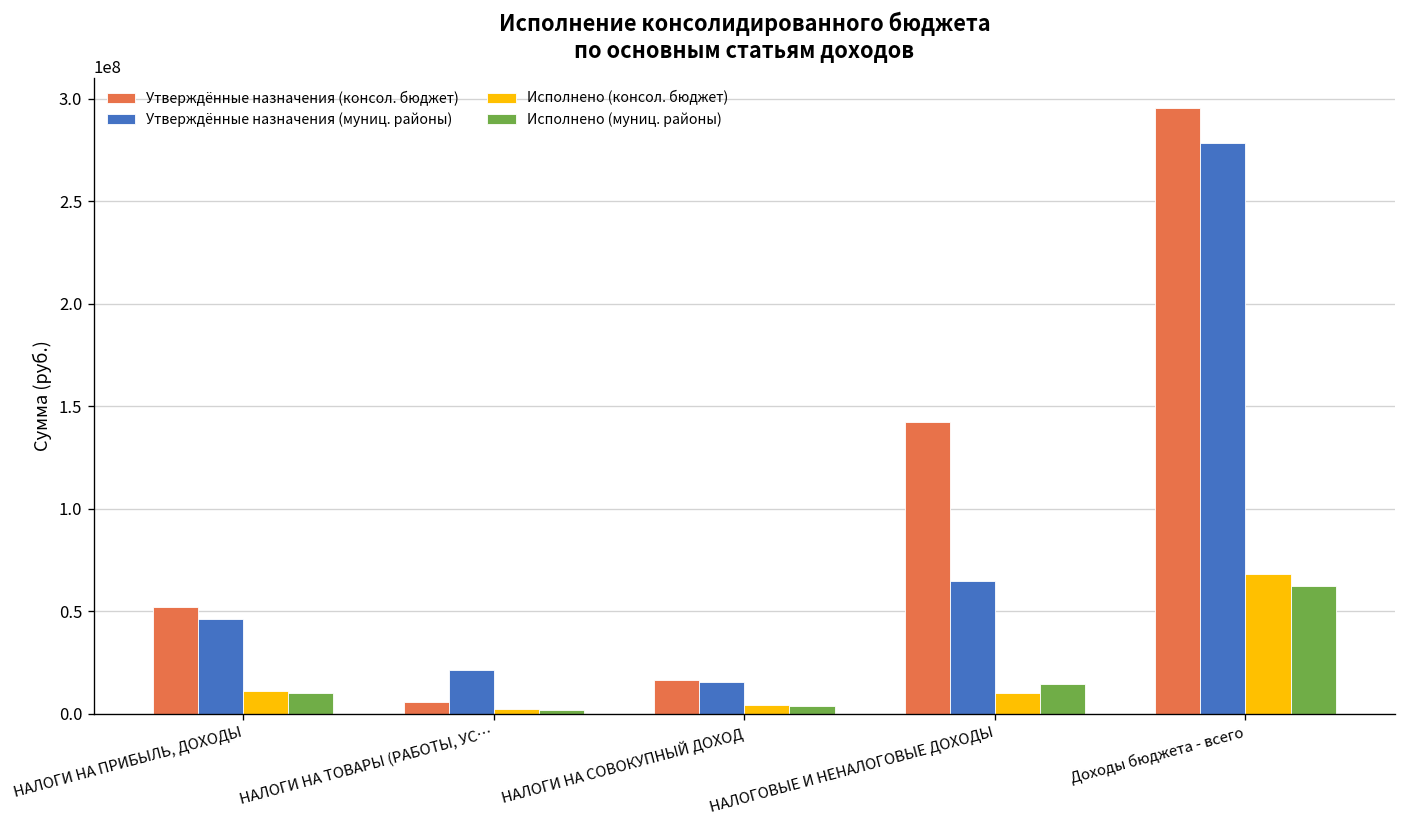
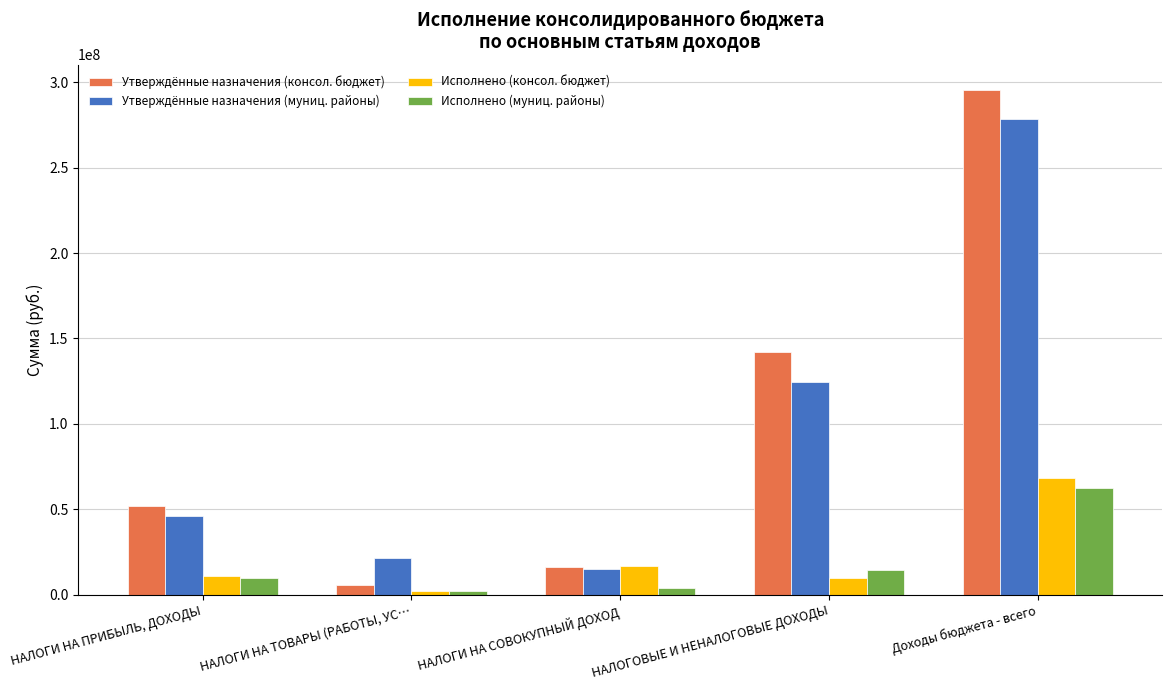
Исполнено (консол. бюджет), НАЛОГИ НА СОВОКУПНЫЙ ДОХОД: 4000000 -> 17000000
Утверждённые назначения (муниц. районы), НАЛОГОВЫЕ И НЕНАЛОГОВЫЕ ДОХОДЫ: 65000000 -> 124000000
